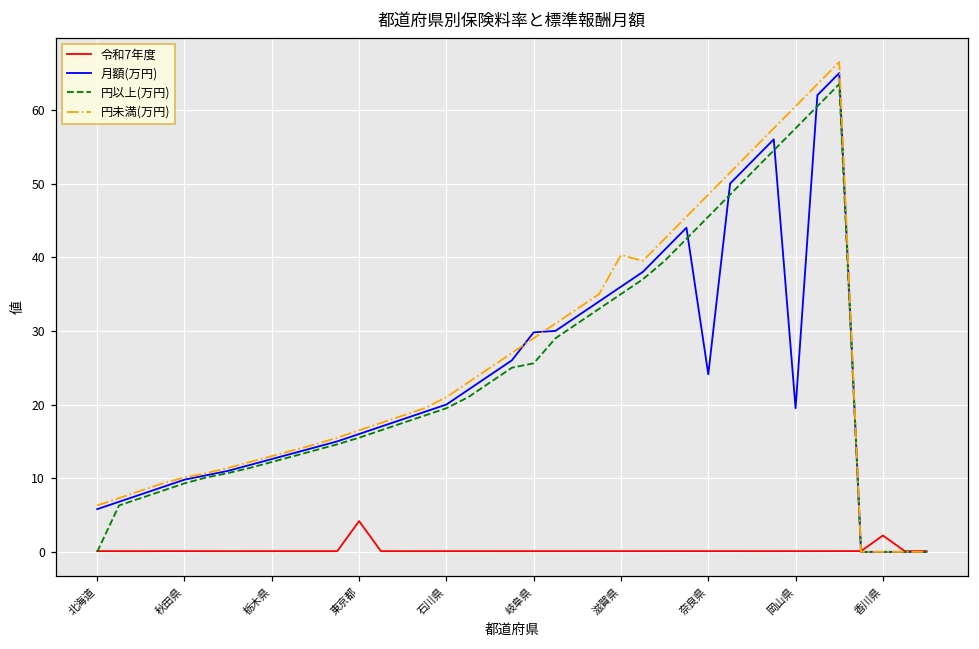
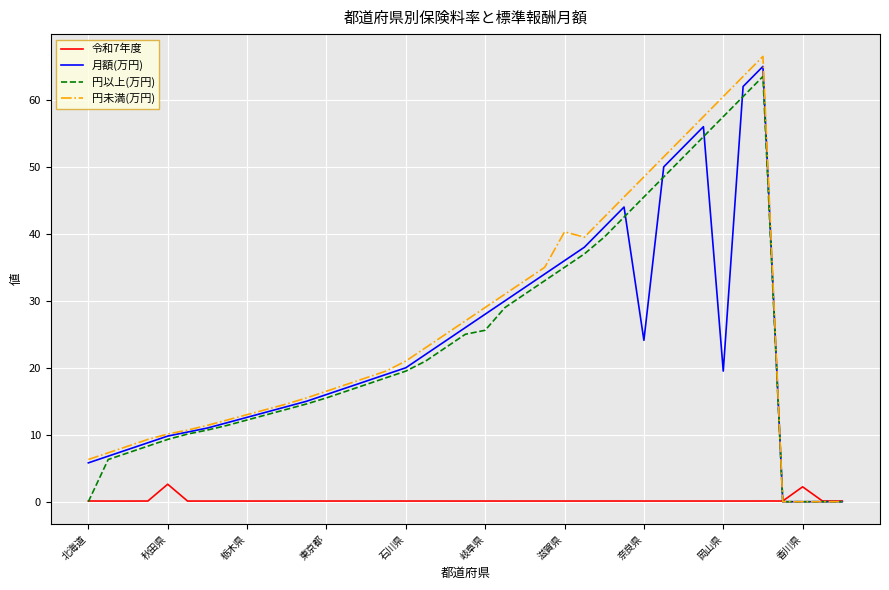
令和7年度, 秋田県: 0 -> 3
令和7年度, 東京都: 4 -> 0
月額(万円), 岐阜県: 30 -> 28
